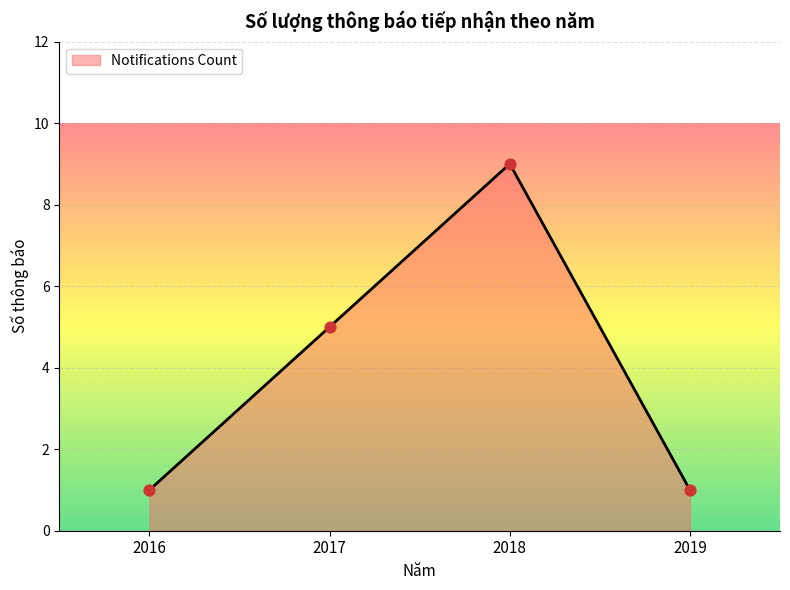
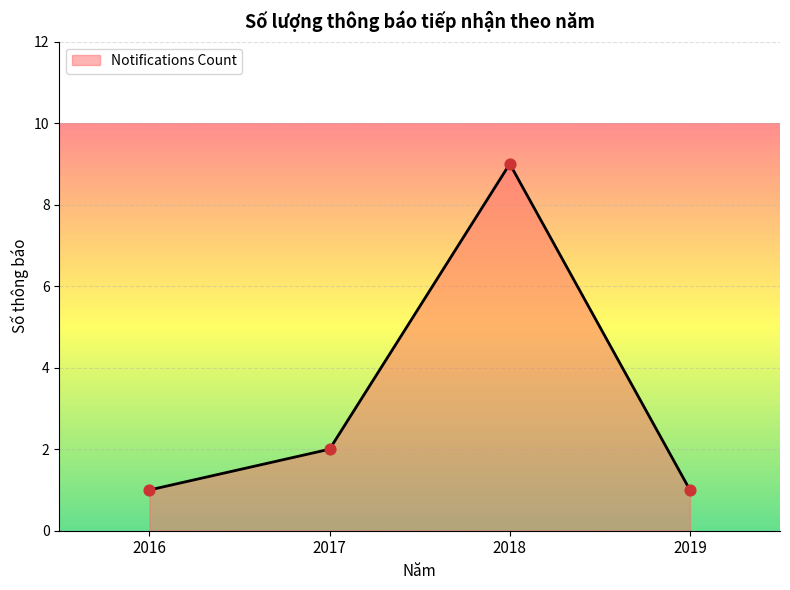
2017: 5 -> 2
